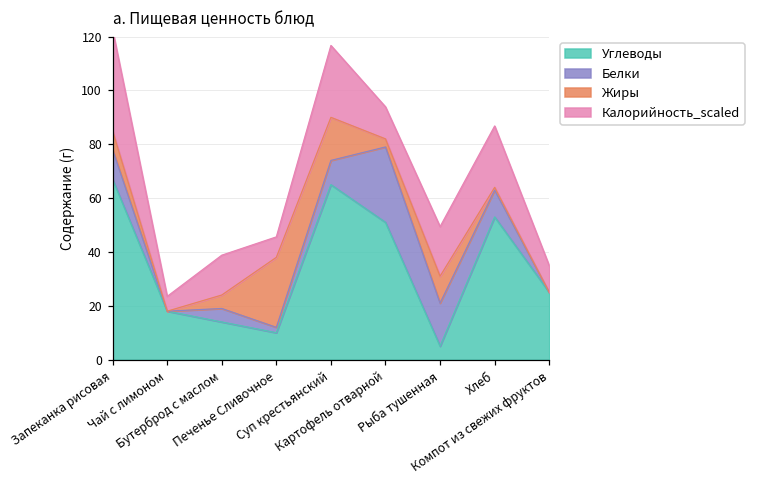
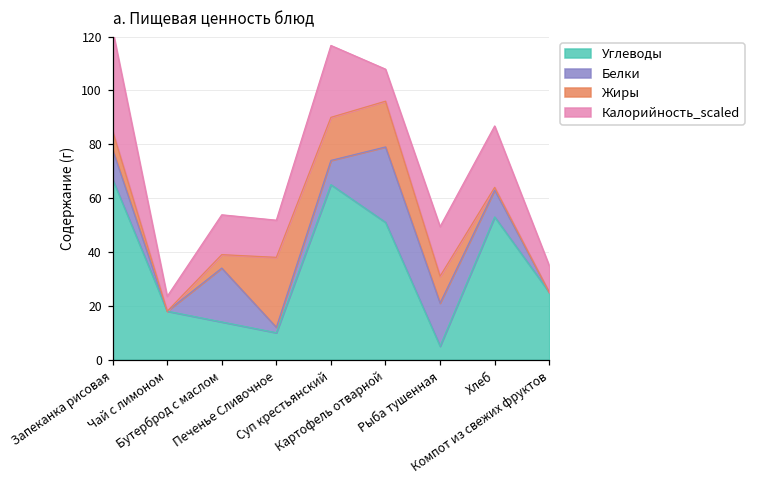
Белки, Бутерброд с маслом: 5 -> 20
Калорийность_scaled, Печенье Сливочное: 8 -> 14
Жиры, Картофель отварной: 3 -> 17
